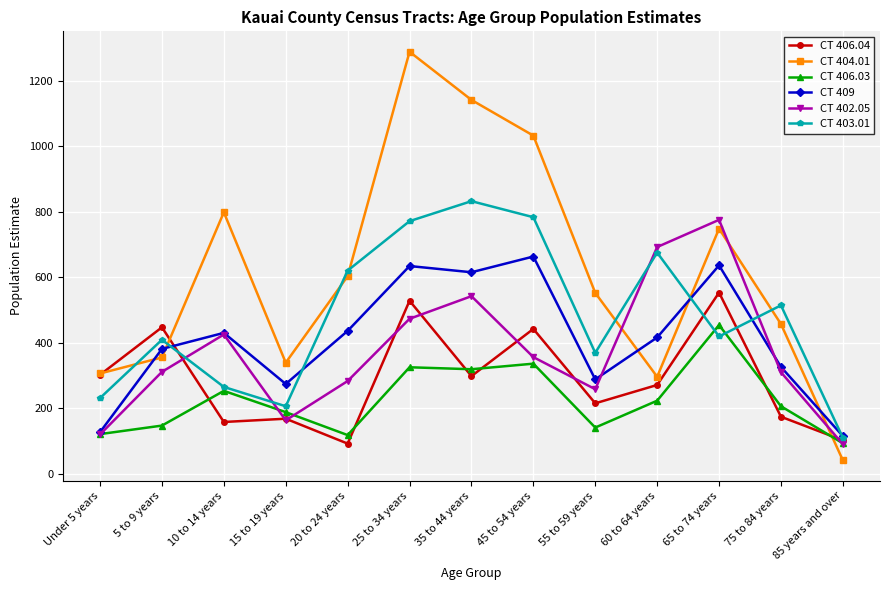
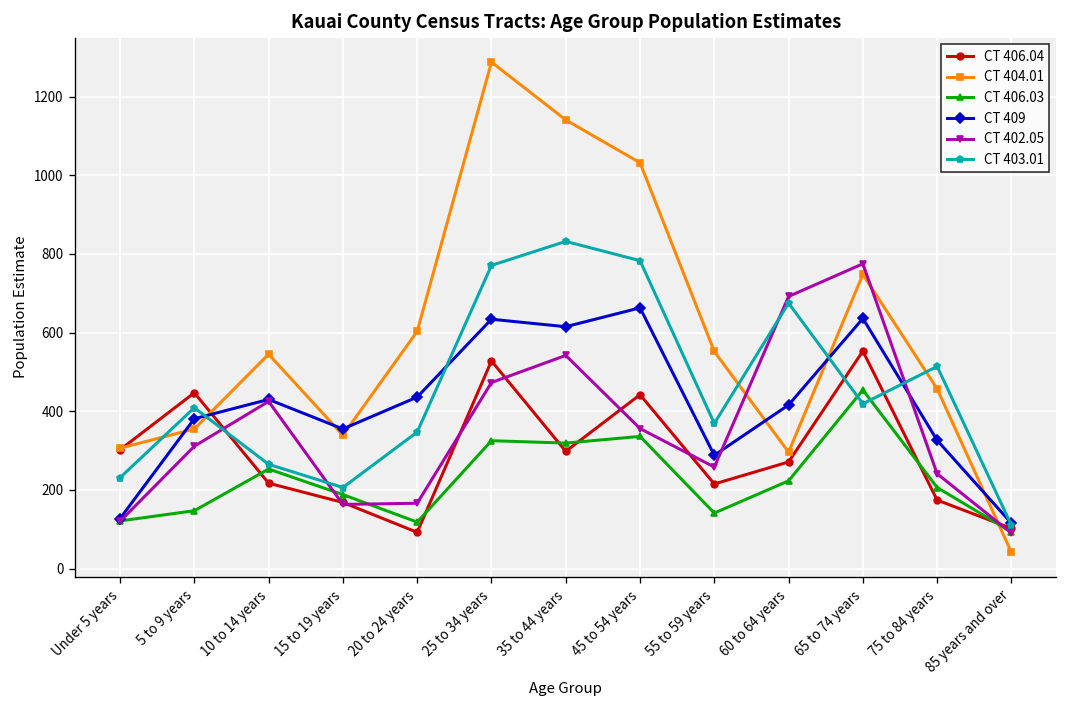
CT 406.04, 10 to 14 years: 160 -> 220
CT 404.01, 10 to 14 years: 800 -> 550
CT 409, 15 to 19 years: 270 -> 360
CT 402.05, 20 to 24 years: 280 -> 170
CT 403.01, 20 to 24 years: 620 -> 350
CT 402.05, 75 to 84 years: 310 -> 240
